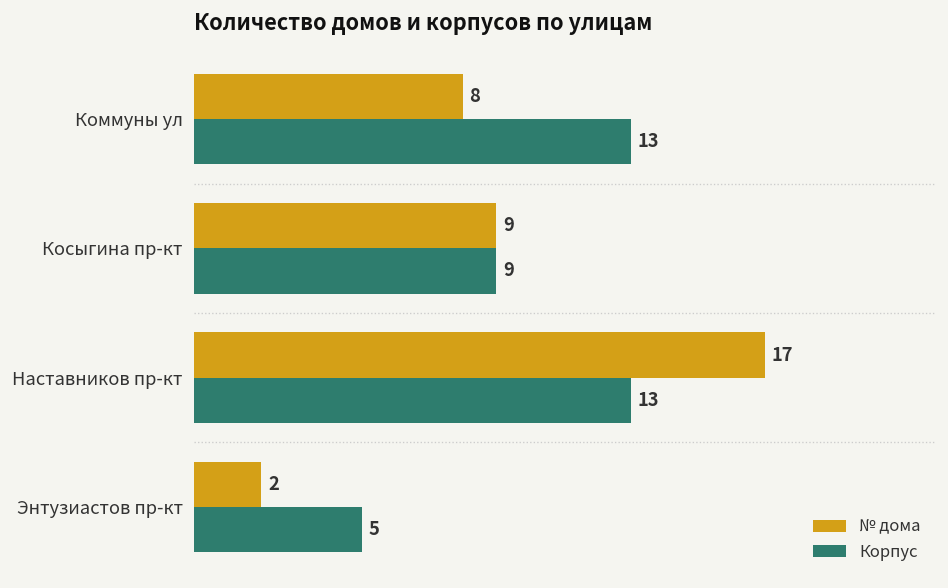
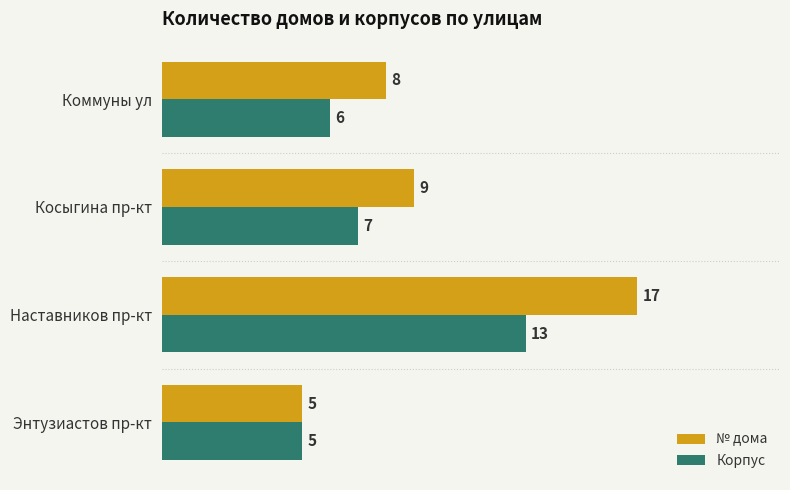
Корпус, Коммуны ул: 13 -> 6
Корпус, Косыгина пр-кт: 9 -> 7
№ дома, Энтузиастов пр-кт: 2 -> 5
